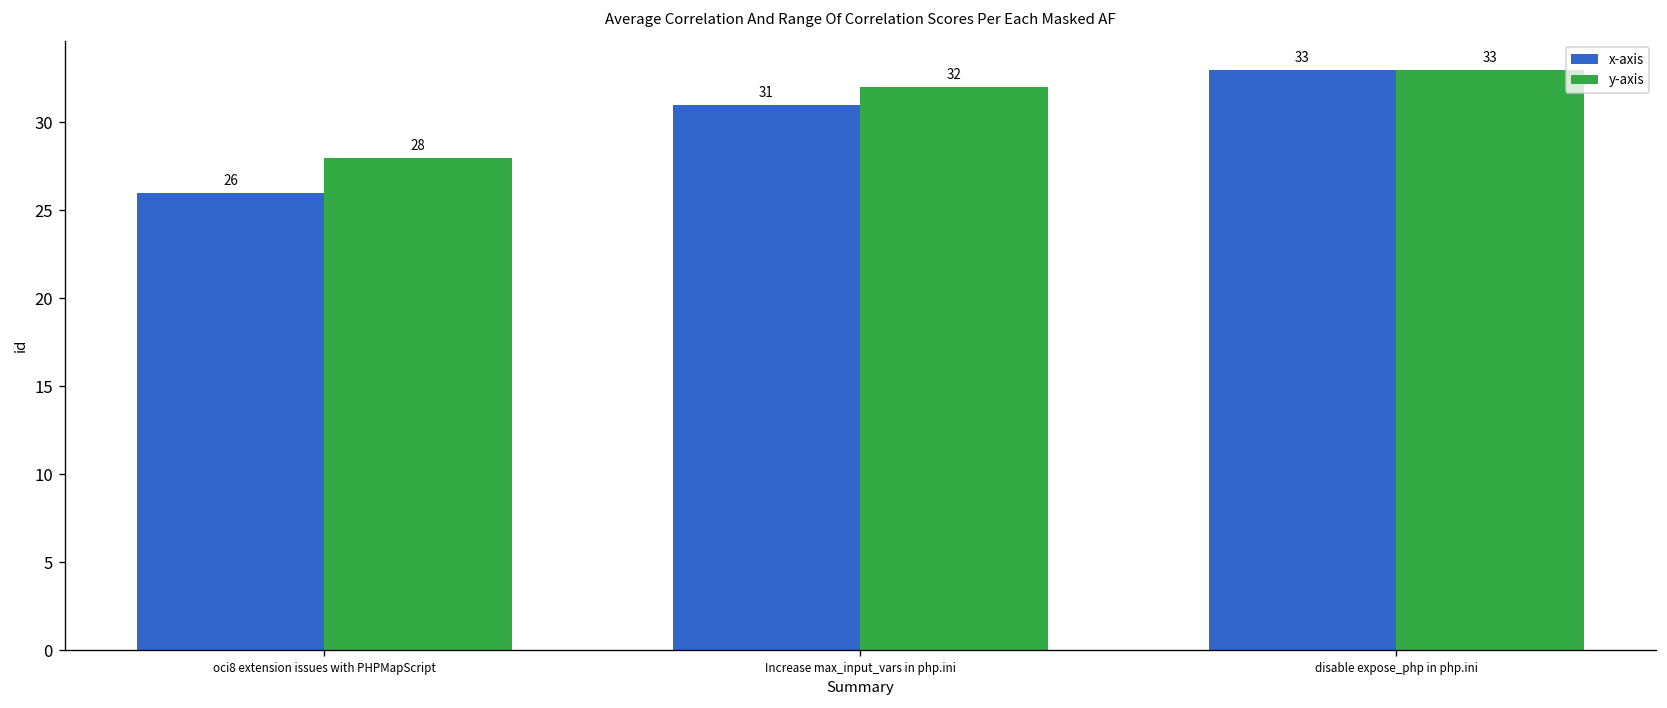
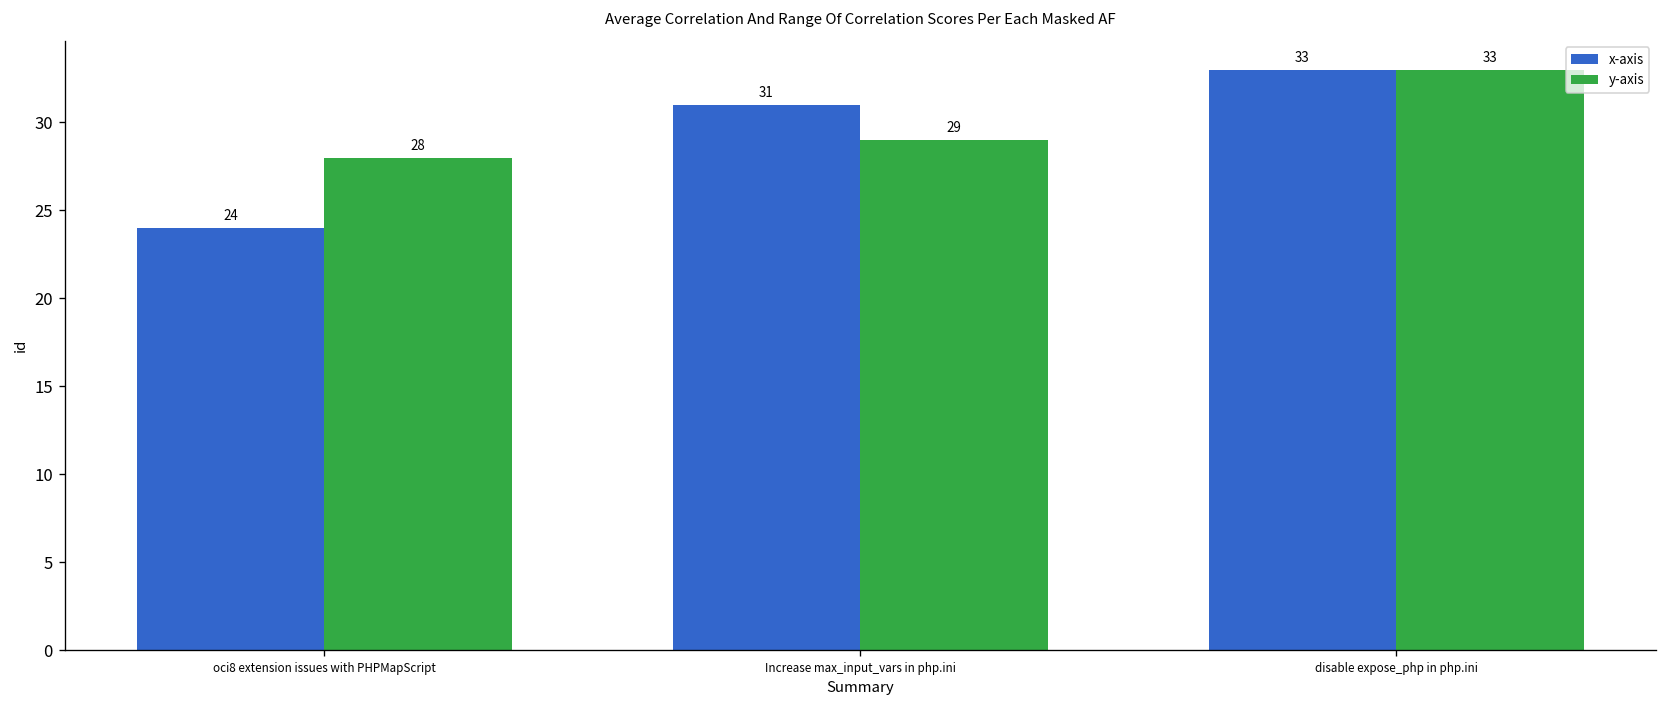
x-axis, oci8 extension issues with PHPMapScript: 26 -> 24
y-axis, Increase max_input_vars in php.ini: 32 -> 29
